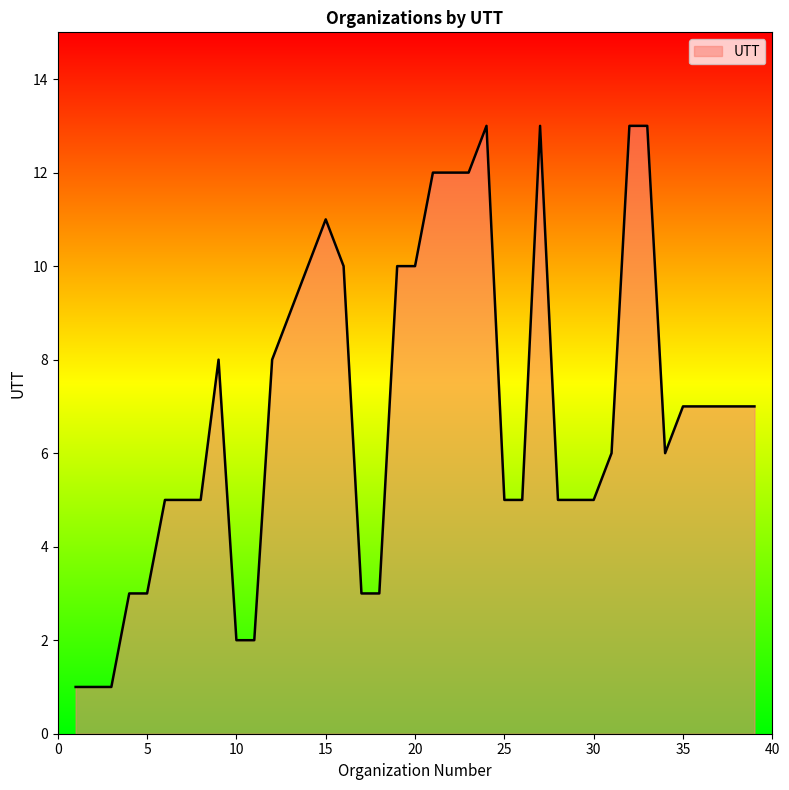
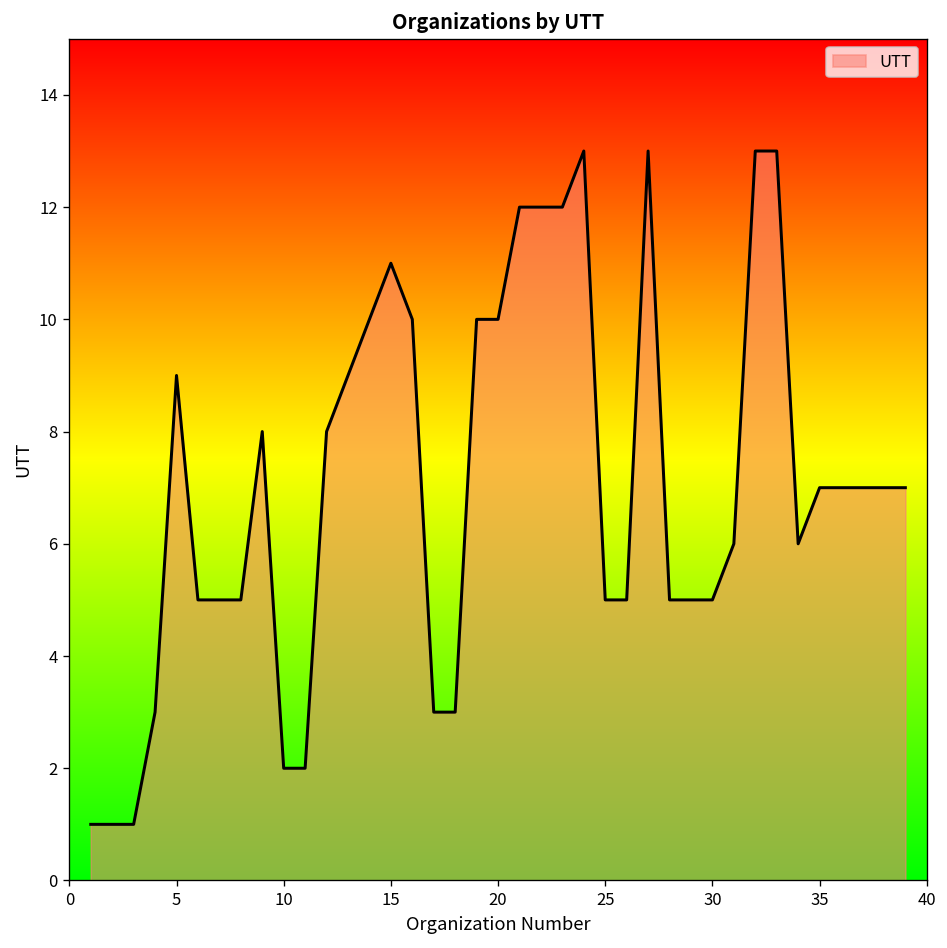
5: 3 -> 9
